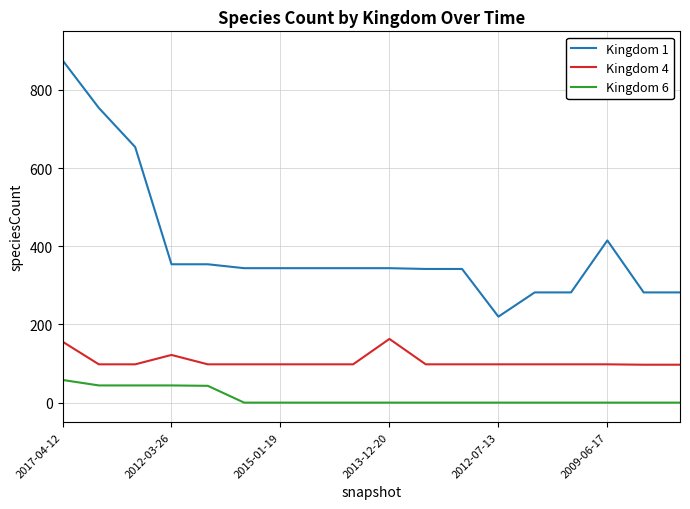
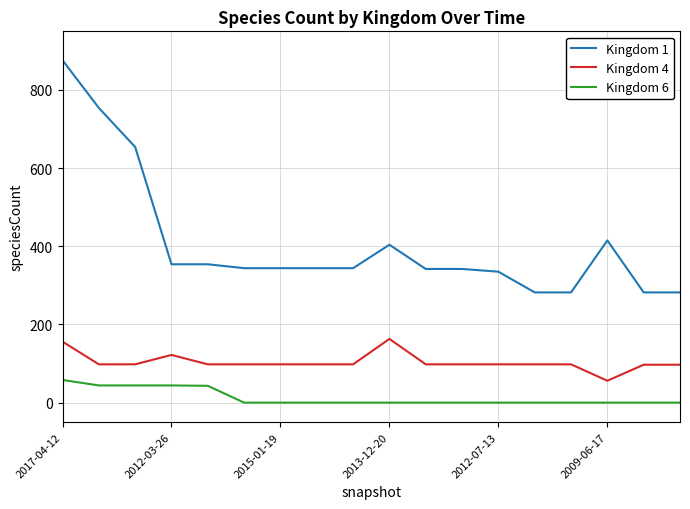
Kingdom 1, 2013-12-20: 340 -> 400
Kingdom 1, 2012-07-13: 220 -> 340
Kingdom 4, 2009-06-17: 100 -> 60
